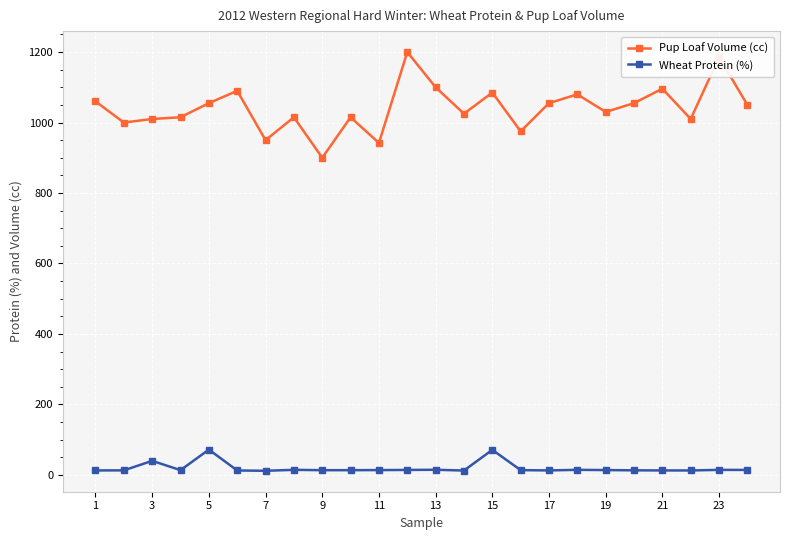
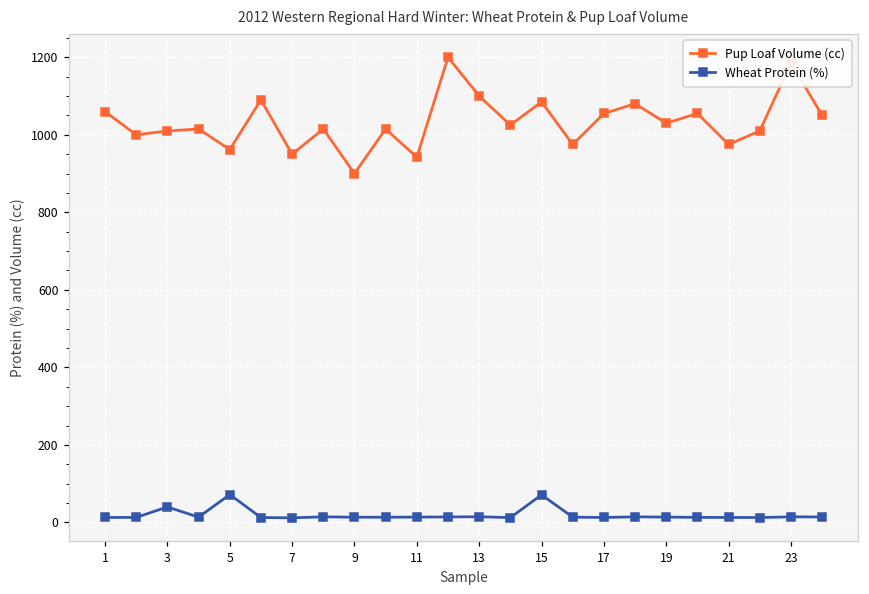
Pup Loaf Volume (cc), 5: 1060 -> 960
Pup Loaf Volume (cc), 21: 1100 -> 980
